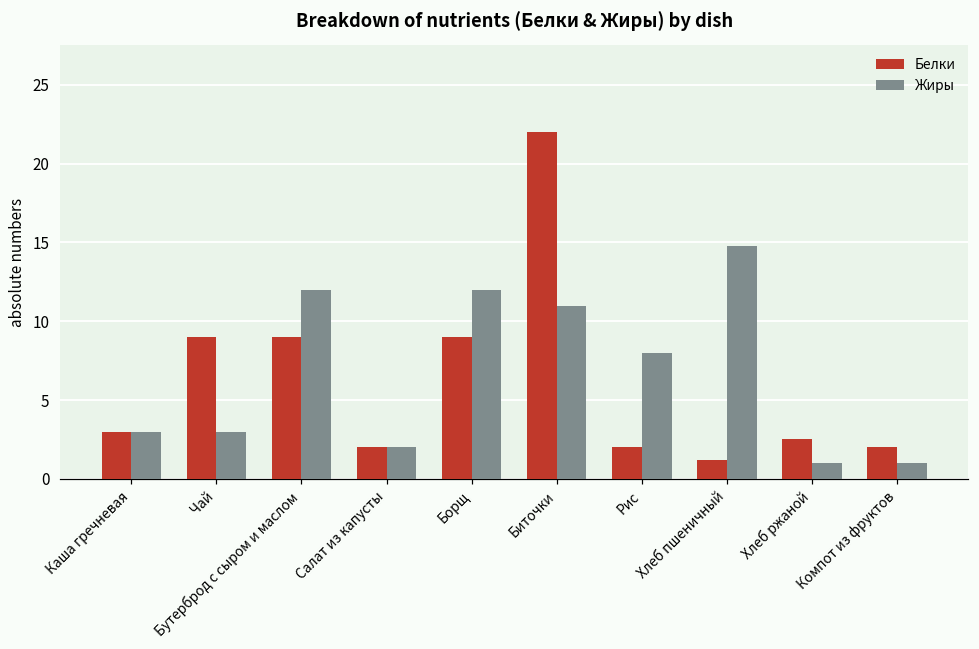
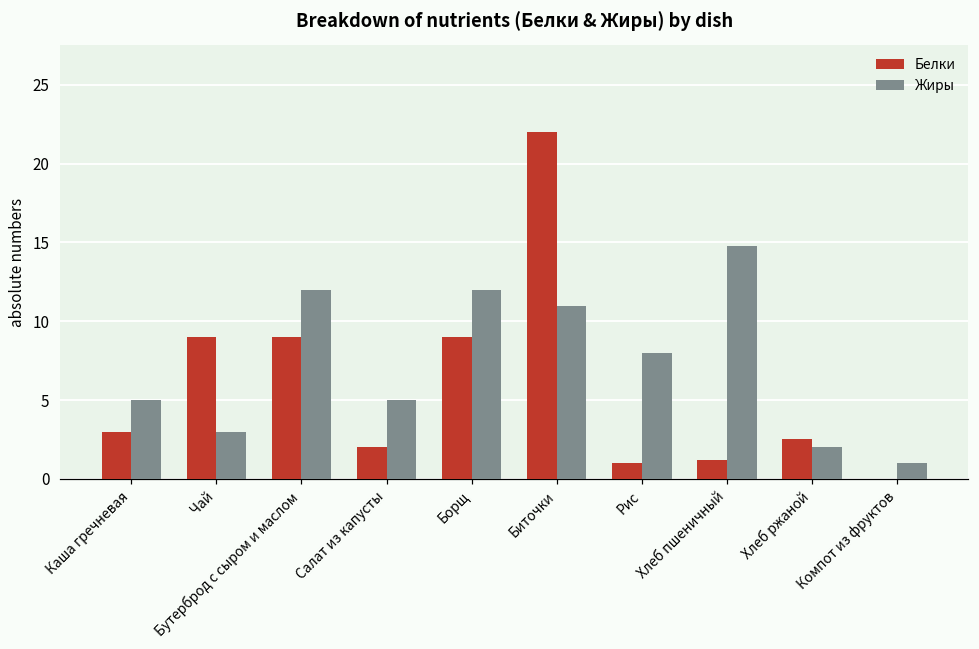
Жиры, Каша гречневая: 3 -> 5
Жиры, Салат из капусты: 2 -> 5
Белки, Рис: 2 -> 1
Жиры, Хлеб ржаной: 1 -> 2
Белки, Компот из фруктов: 2 -> 0
